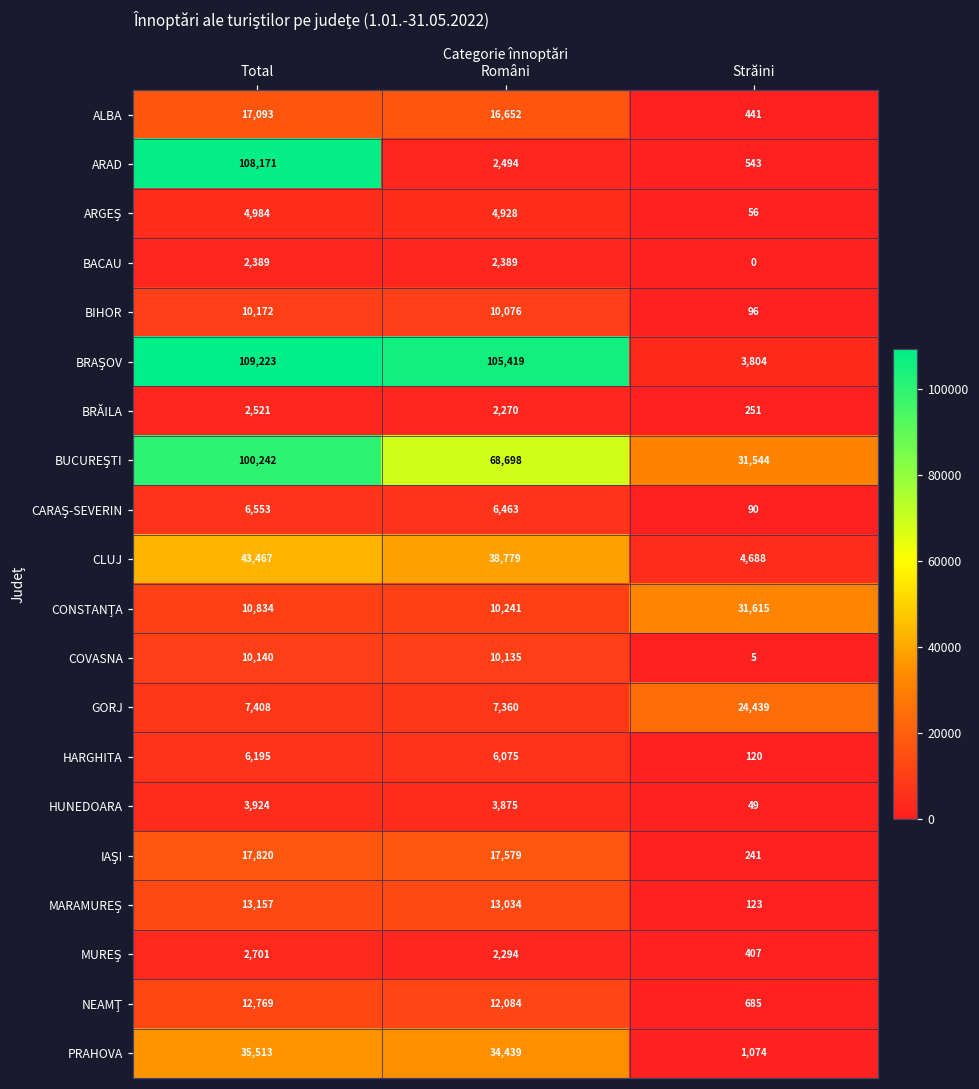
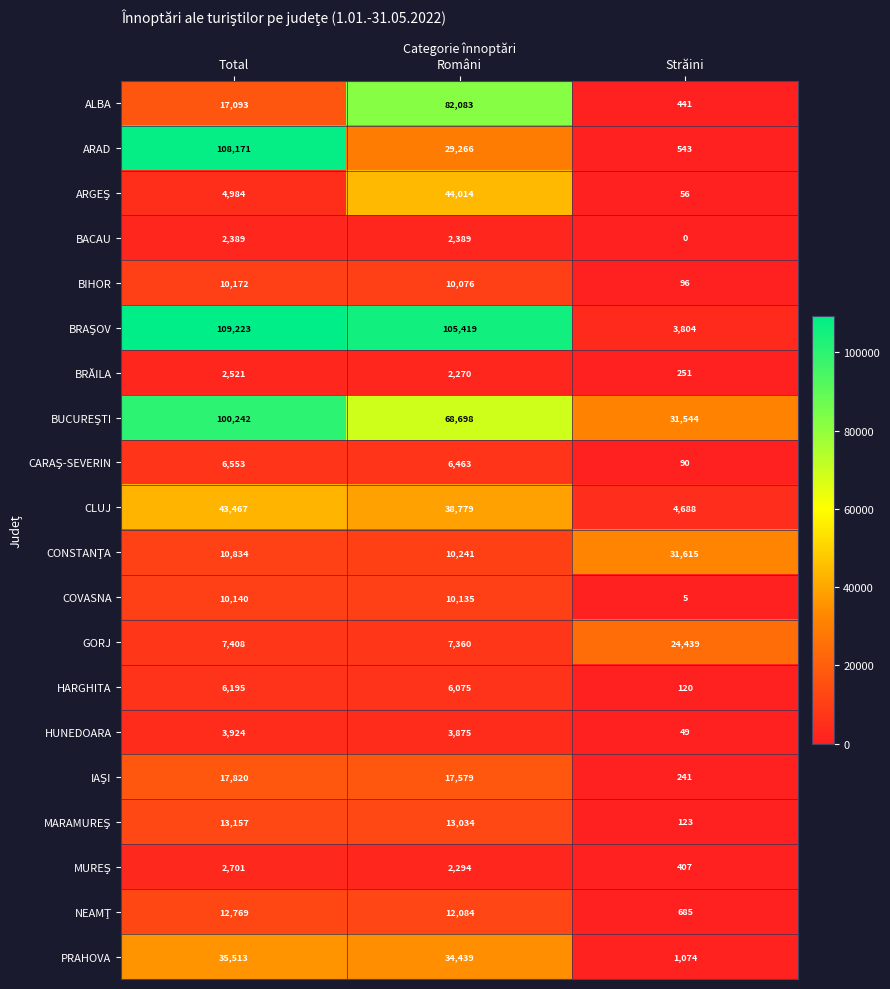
ALBA, Români: 16,652 -> 82,083
ARAD, Români: 2,494 -> 29,266
ARGEŞ, Români: 4,928 -> 44,014
